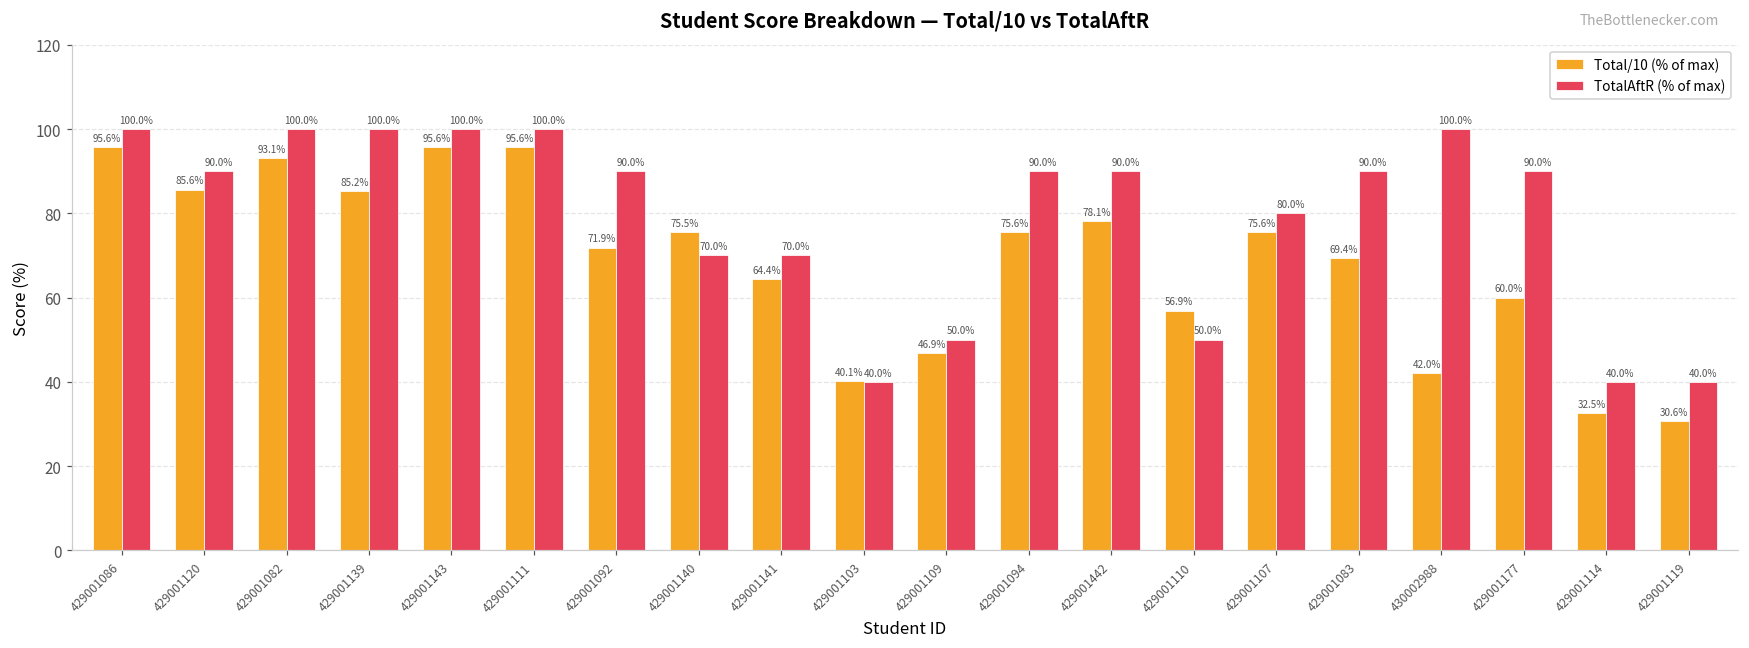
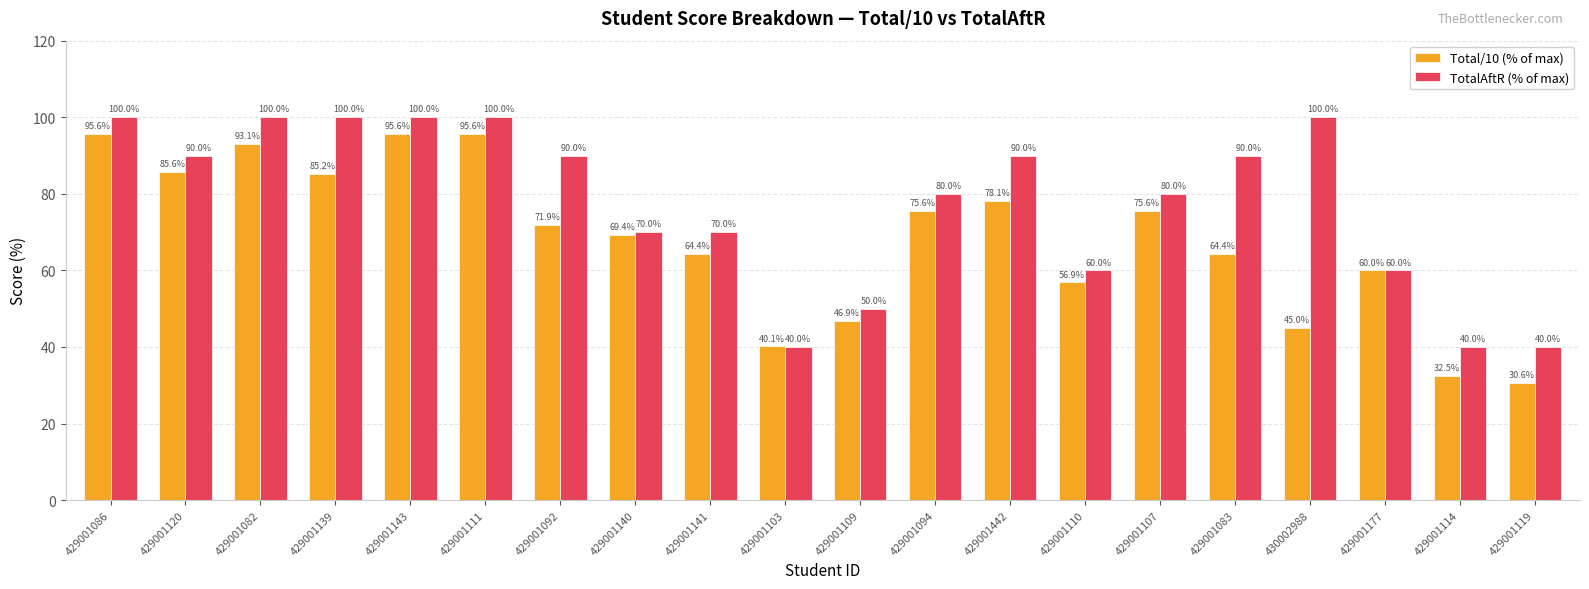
Total/10 (% of max), 429001140: 75.5% -> 69.4%
TotalAftR (% of max), 429001094: 90.0% -> 80.0%
TotalAftR (% of max), 429001110: 50.0% -> 60.0%
Total/10 (% of max), 429001083: 69.4% -> 64.4%
Total/10 (% of max), 430002988: 42.0% -> 45.0%
TotalAftR (% of max), 429001177: 90.0% -> 60.0%
